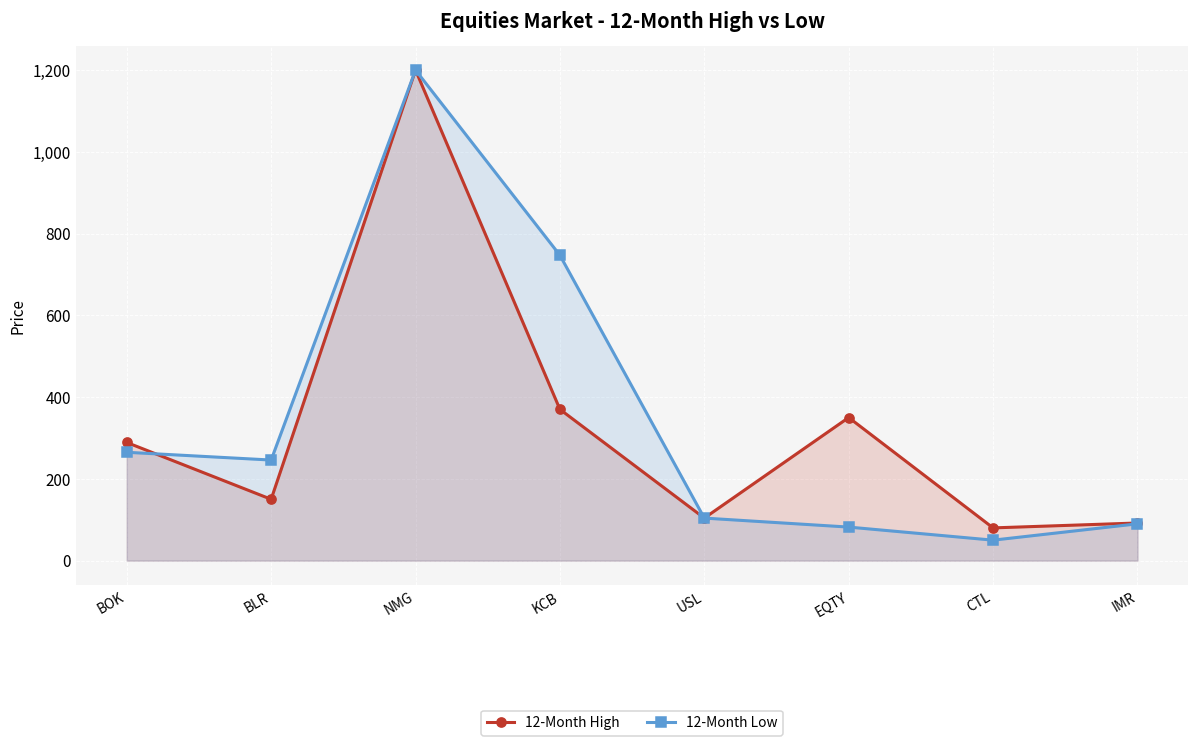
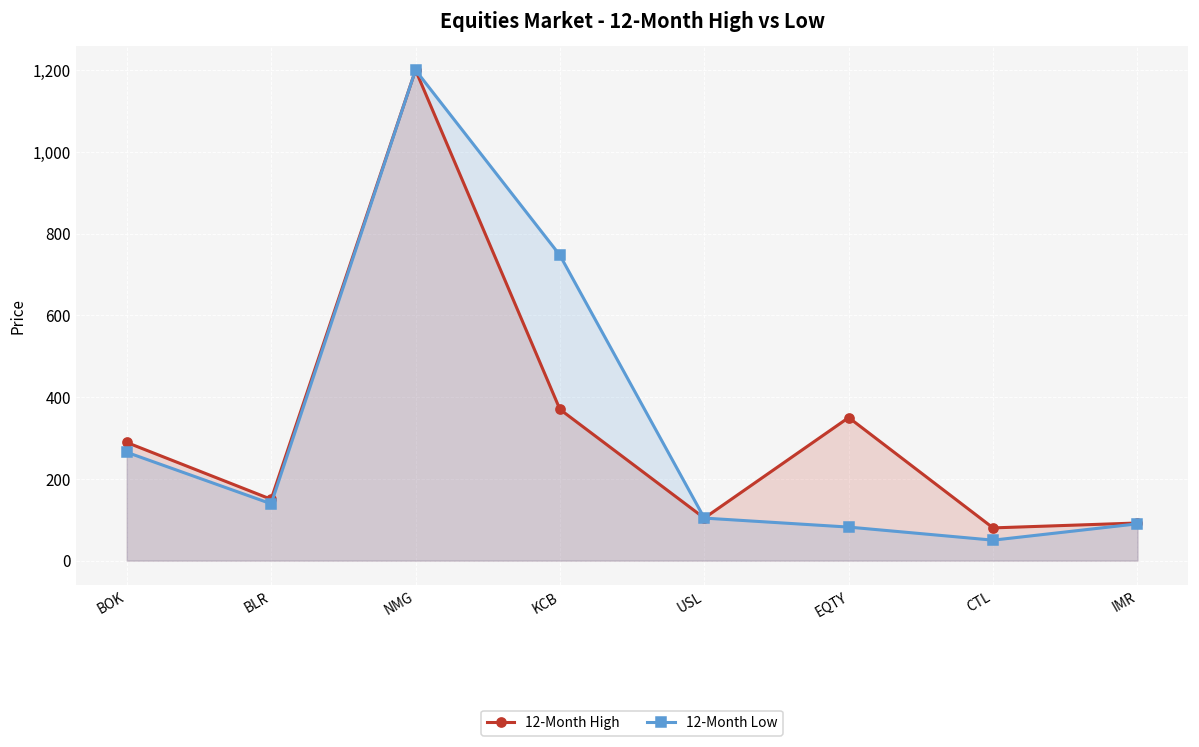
12-Month Low, BLR: 250 -> 140
